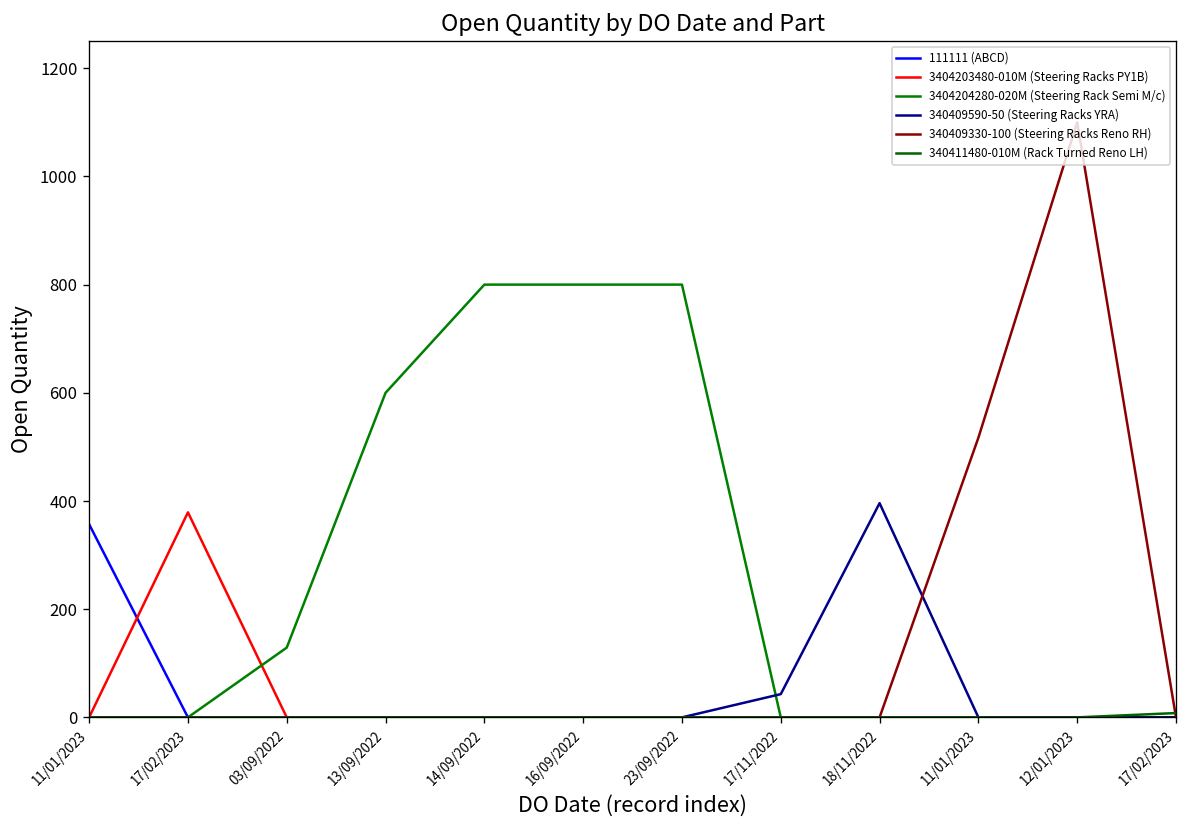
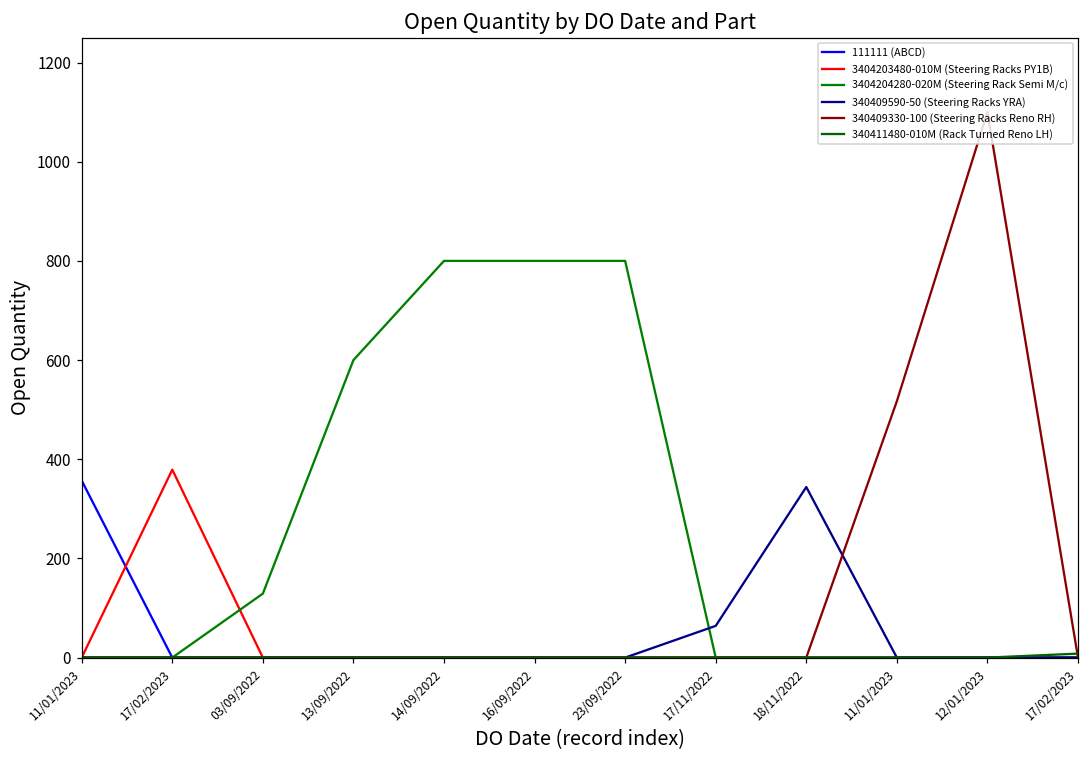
340409590-50 (Steering Racks YRA), 17/11/2022: 40 -> 60
340409590-50 (Steering Racks YRA), 18/11/2022: 400 -> 340
